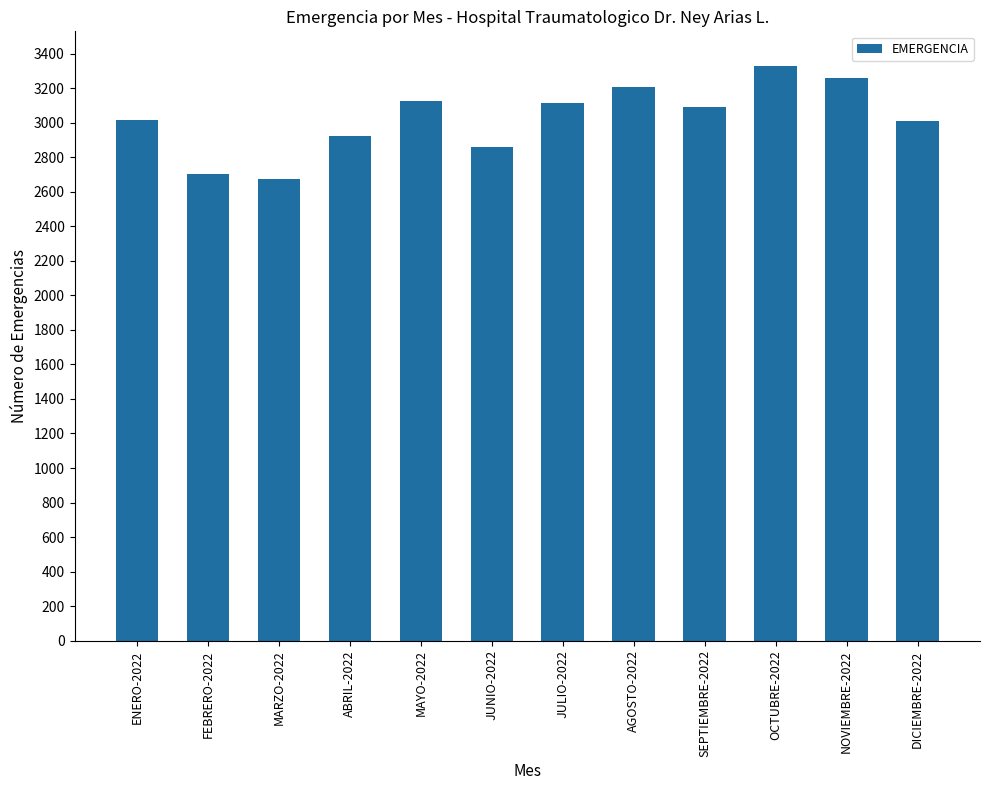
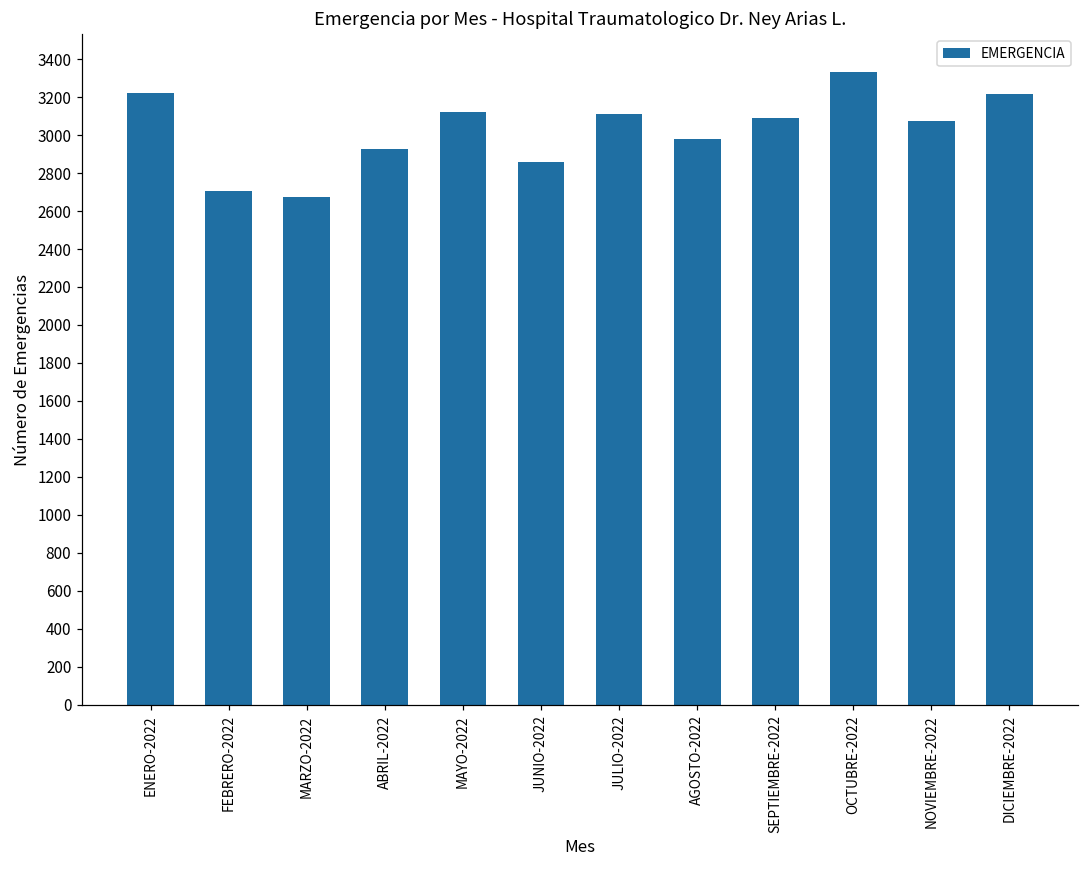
ENERO-2022: 3020 -> 3220
AGOSTO-2022: 3210 -> 2980
NOVIEMBRE-2022: 3260 -> 3070
DICIEMBRE-2022: 3010 -> 3220
